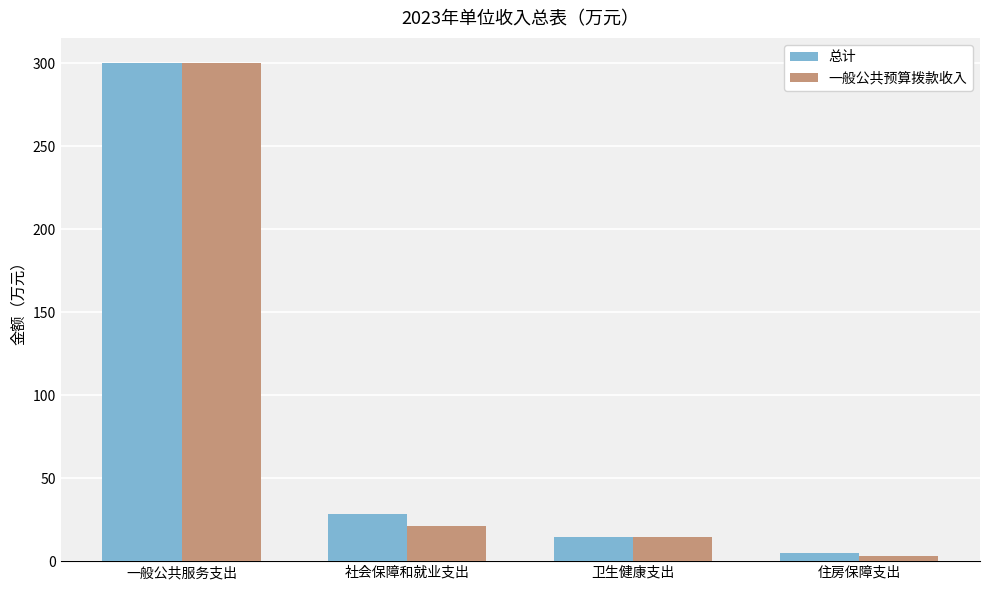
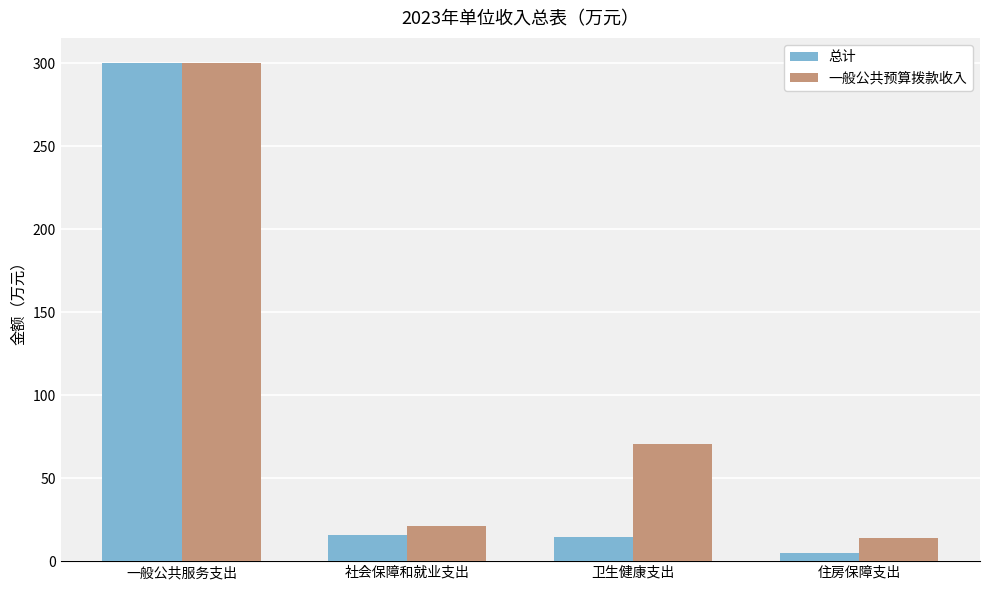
总计, 社会保障和就业支出: 28 -> 16
一般公共预算拨款收入, 卫生健康支出: 14 -> 70
一般公共预算拨款收入, 住房保障支出: 3 -> 14
